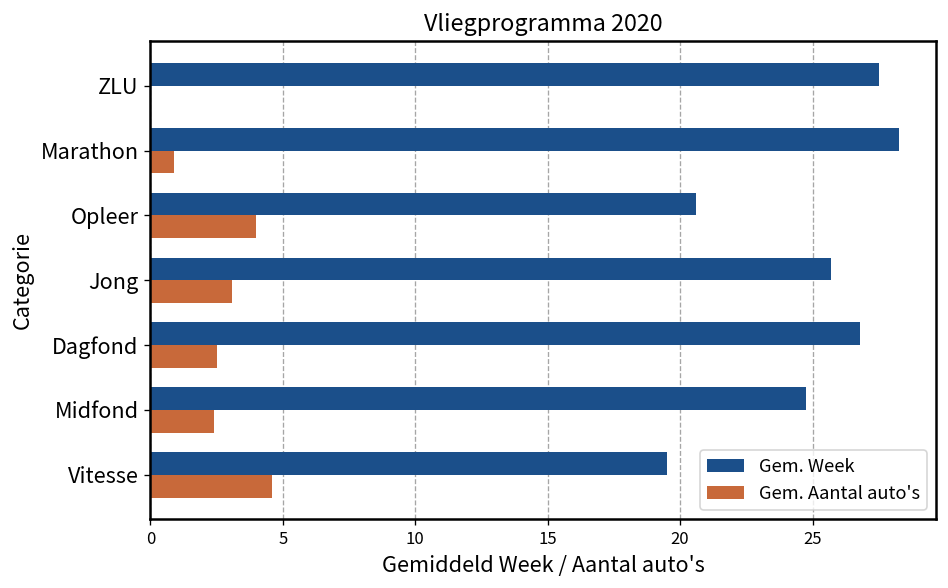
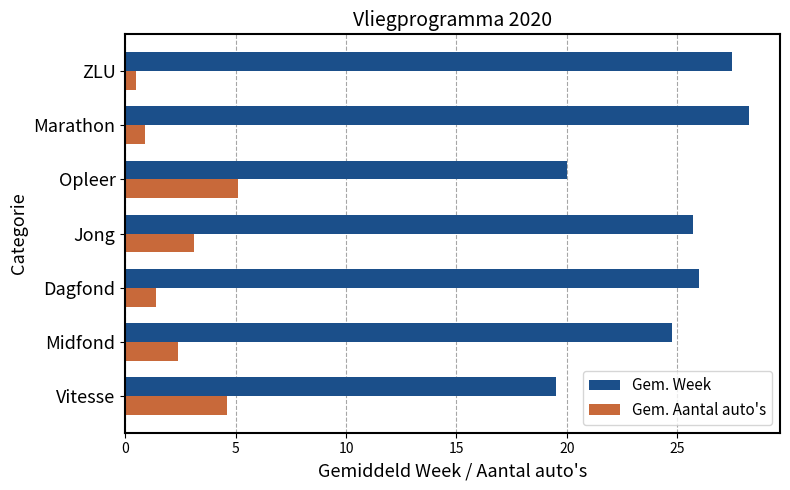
Gem. Aantal auto's, ZLU: 0.0 -> 0.5
Gem. Week, Opleer: 20.6 -> 20.0
Gem. Aantal auto's, Opleer: 4.0 -> 5.1
Gem. Week, Dagfond: 26.8 -> 26.0
Gem. Aantal auto's, Dagfond: 2.5 -> 1.4
